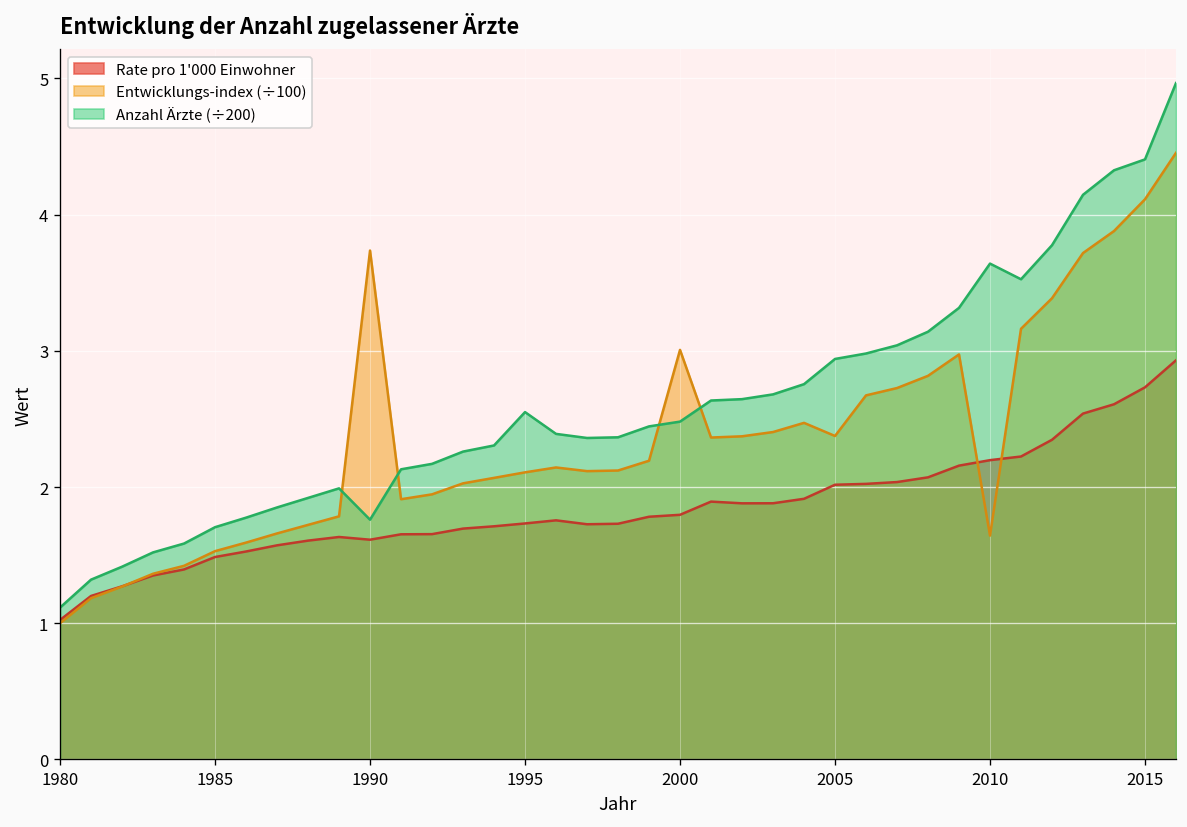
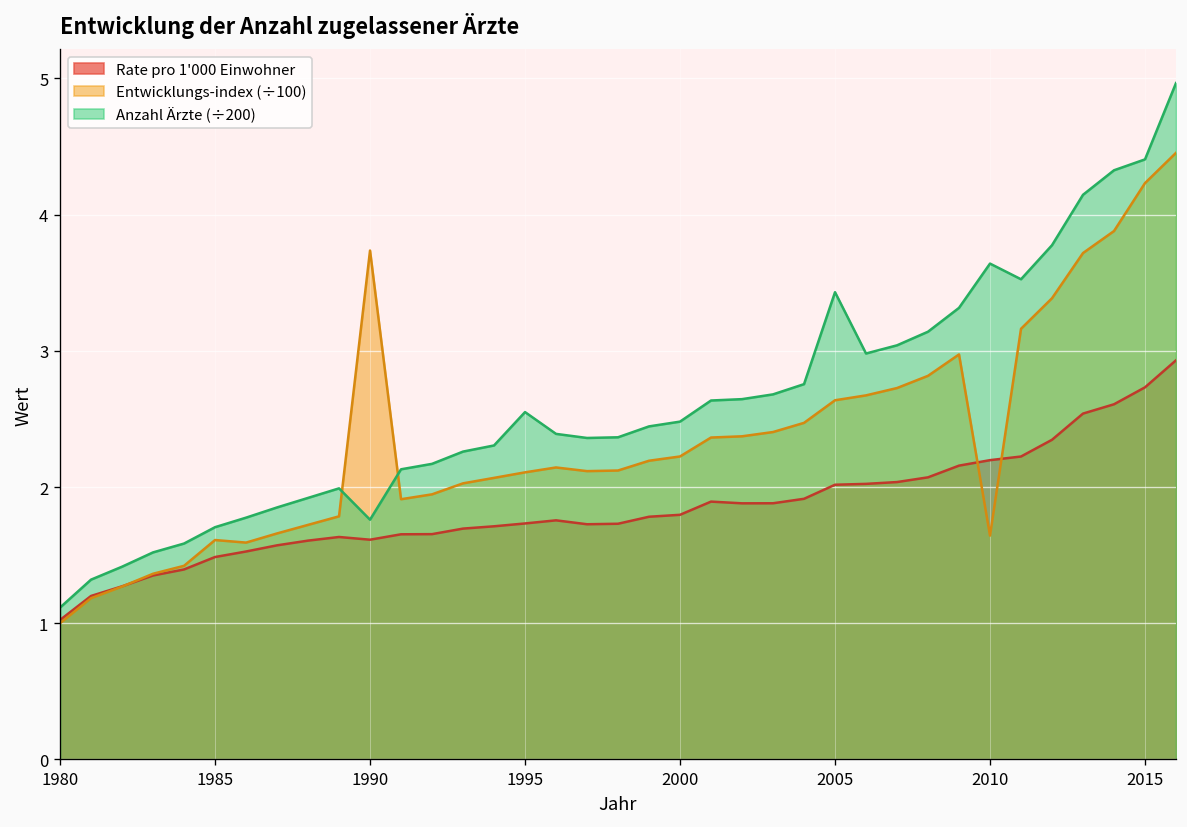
Entwicklungs-index (÷100), 1985: 1.53 -> 1.61
Entwicklungs-index (÷100), 2000: 3.01 -> 2.22
Entwicklungs-index (÷100), 2005: 2.37 -> 2.64
Anzahl Ärzte (÷200), 2005: 2.94 -> 3.43
Entwicklungs-index (÷100), 2015: 4.11 -> 4.23
